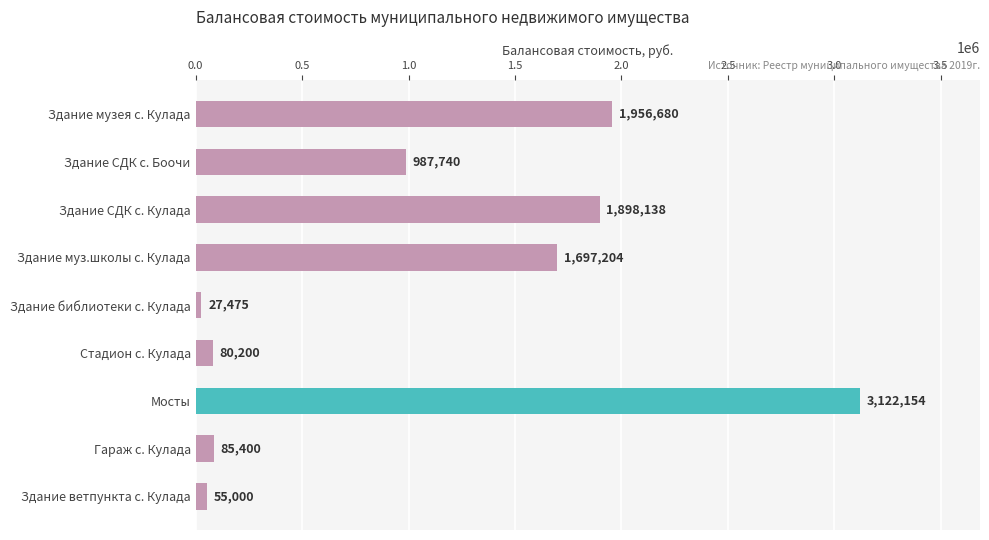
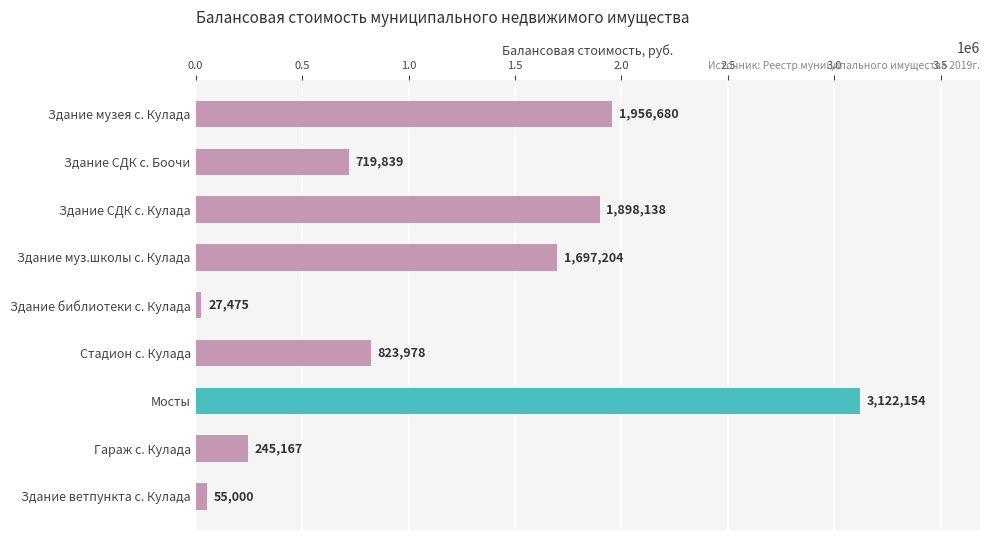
Здание СДК с. Боочи: 987,740 -> 719,839
Стадион с. Кулада: 80,200 -> 823,978
Гараж с. Кулада: 85,400 -> 245,167
